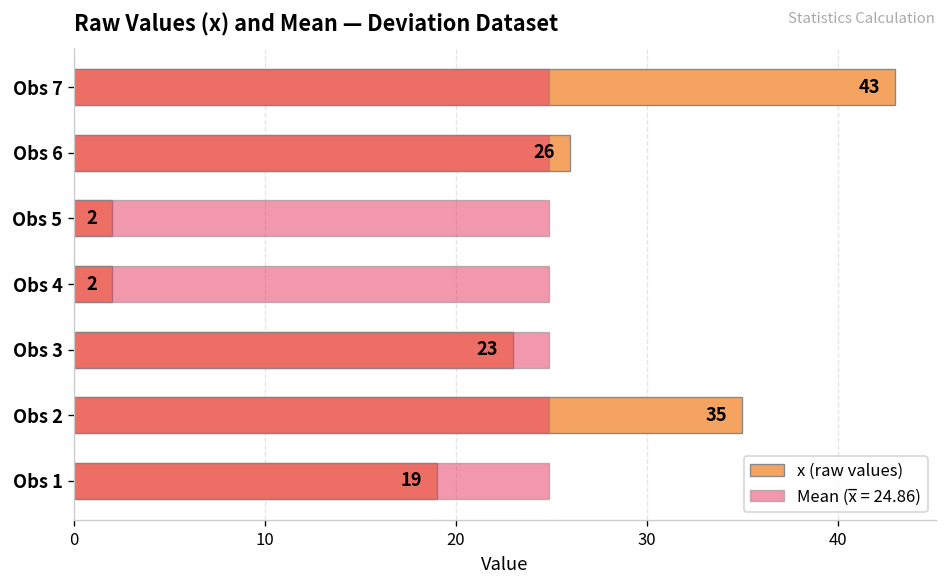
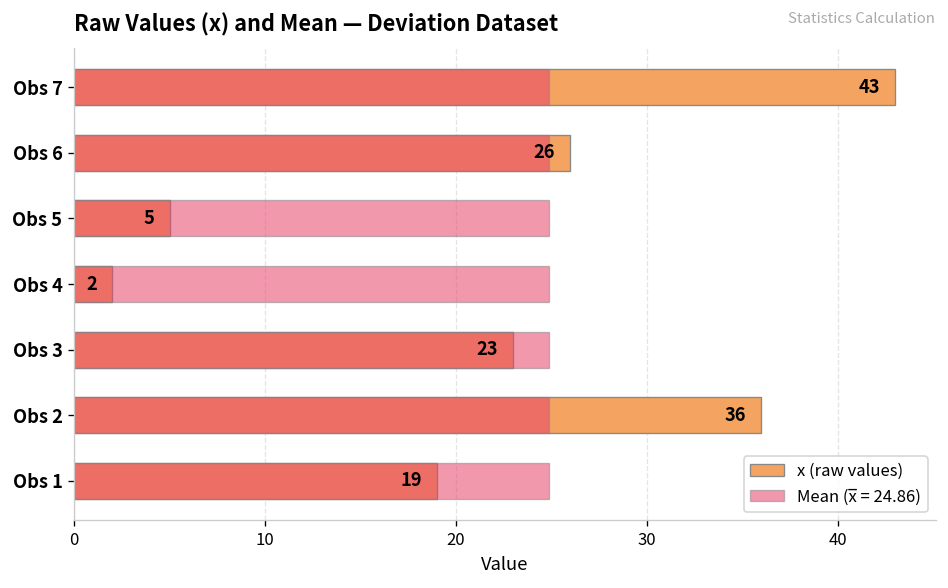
x (raw values), Obs 5: 2 -> 5
x (raw values), Obs 2: 35 -> 36
